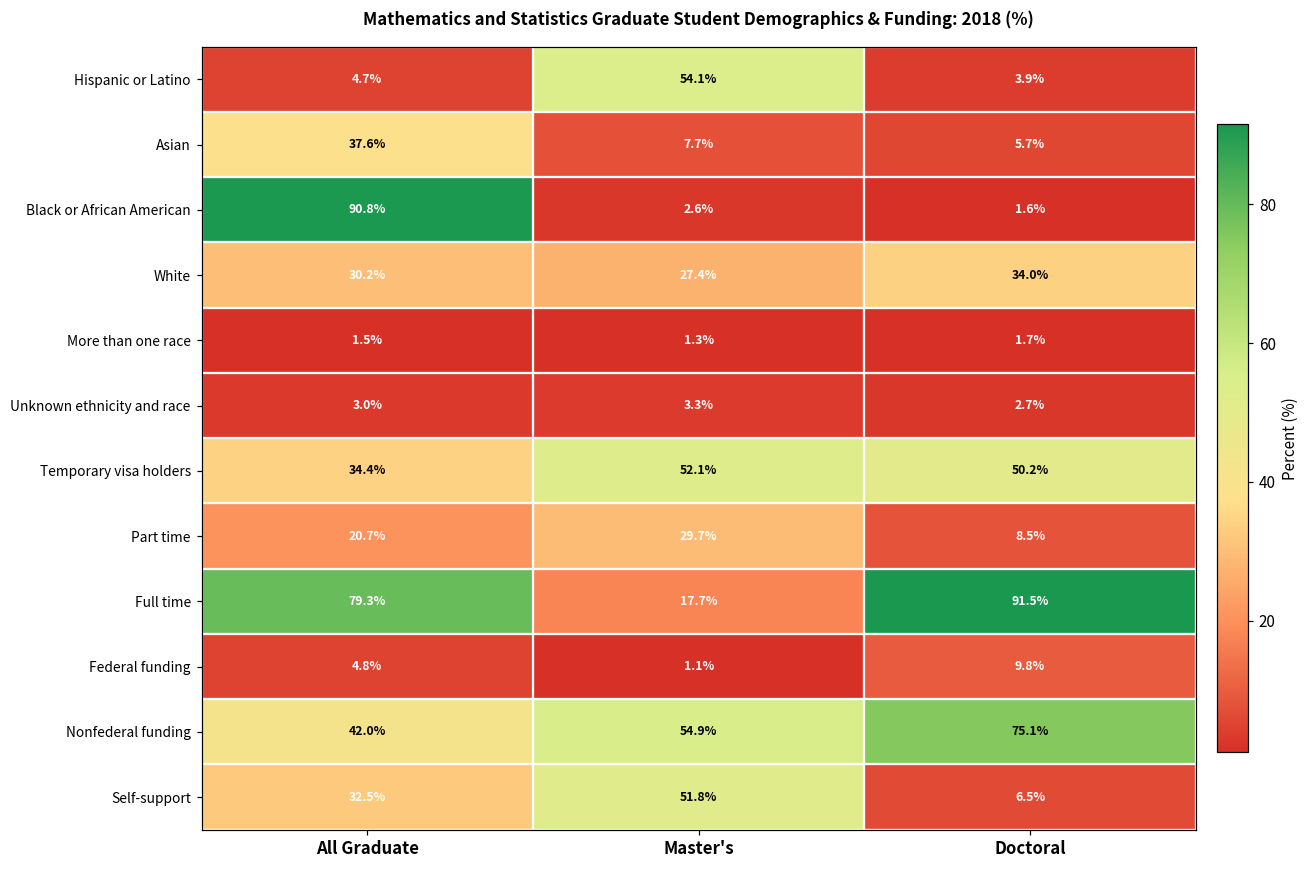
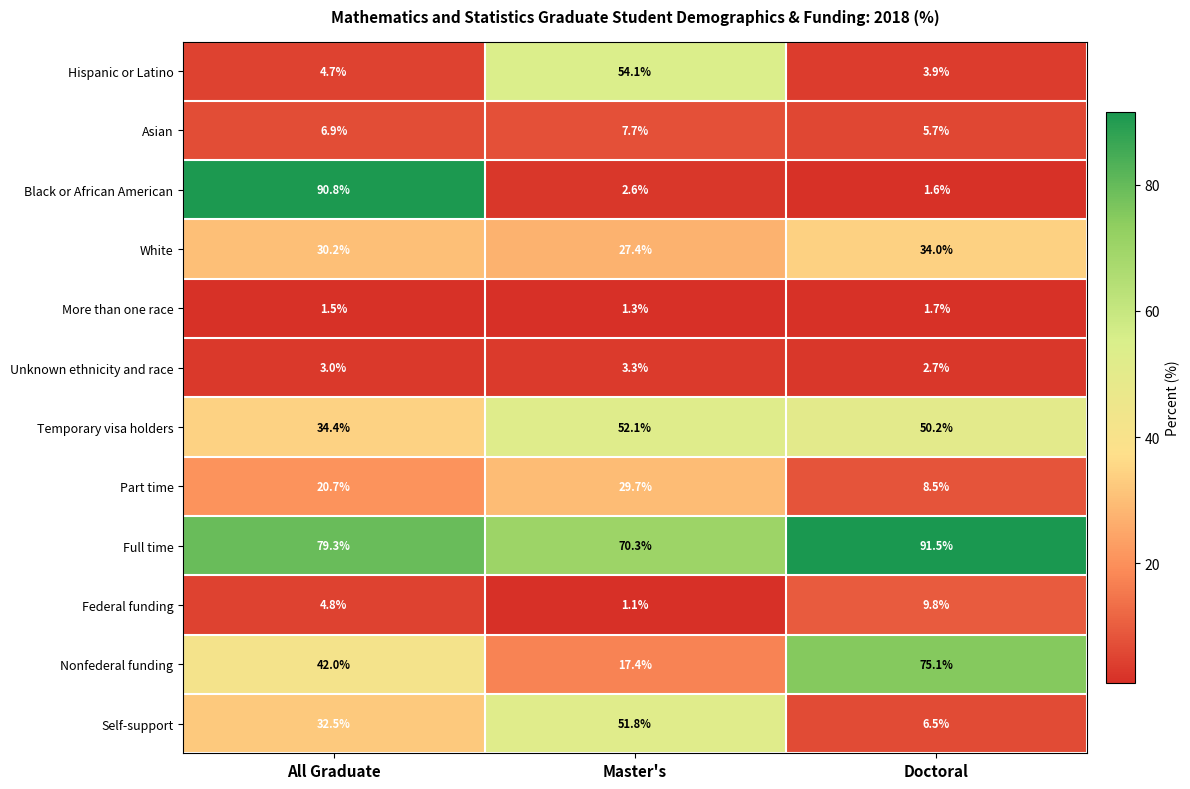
Asian, All Graduate: 37.6% -> 6.9%
Full time, Master's: 17.7% -> 70.3%
Nonfederal funding, Master's: 54.9% -> 17.4%
